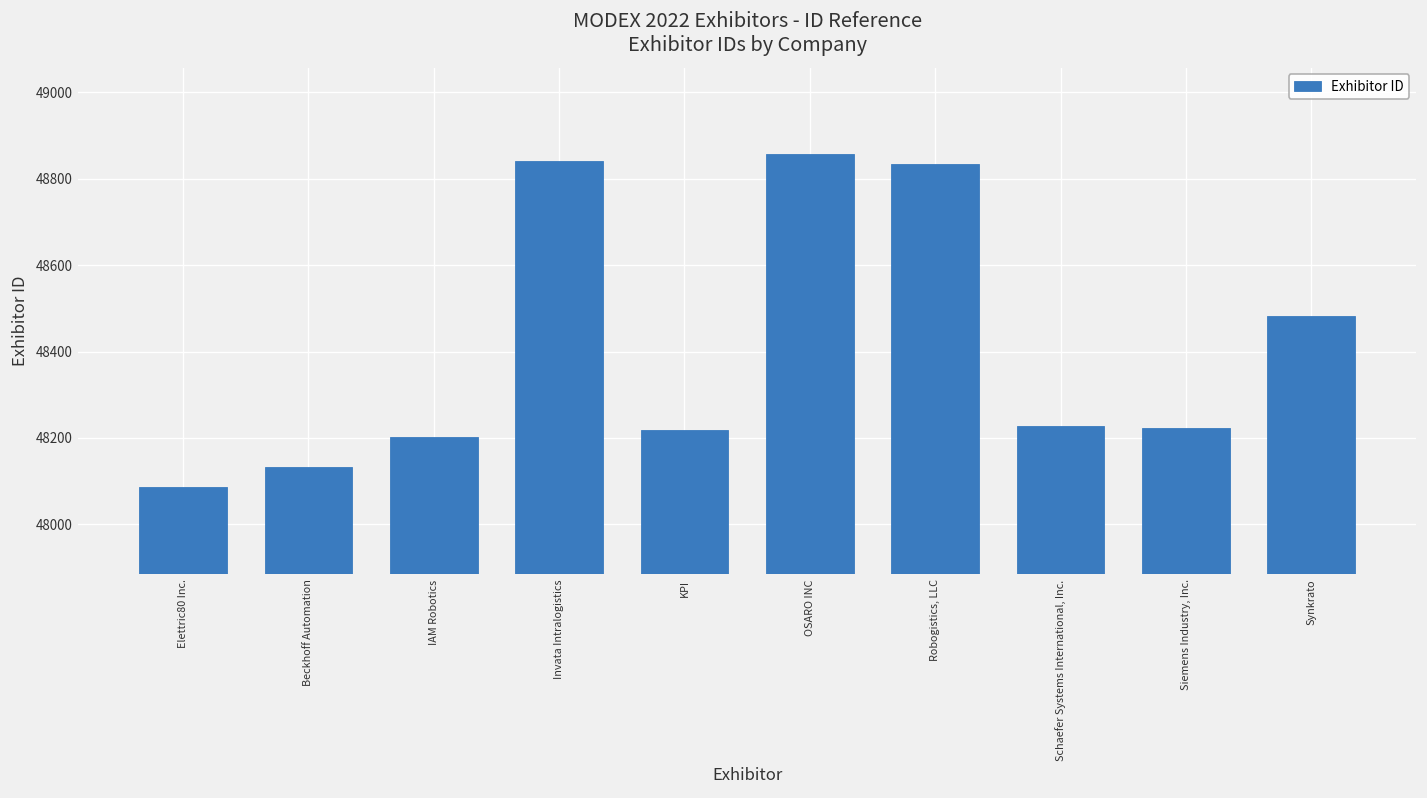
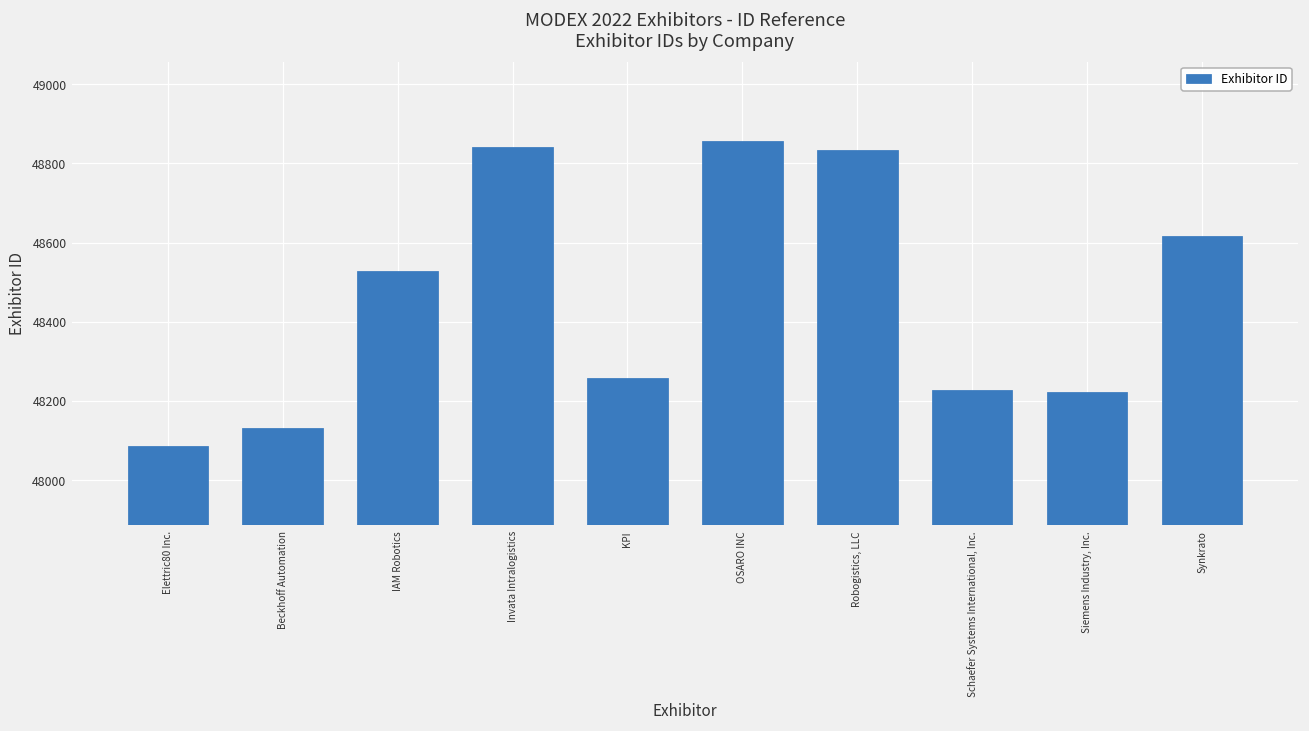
IAM Robotics: 48200 -> 48530
KPI: 48220 -> 48260
Synkrato: 48480 -> 48620
